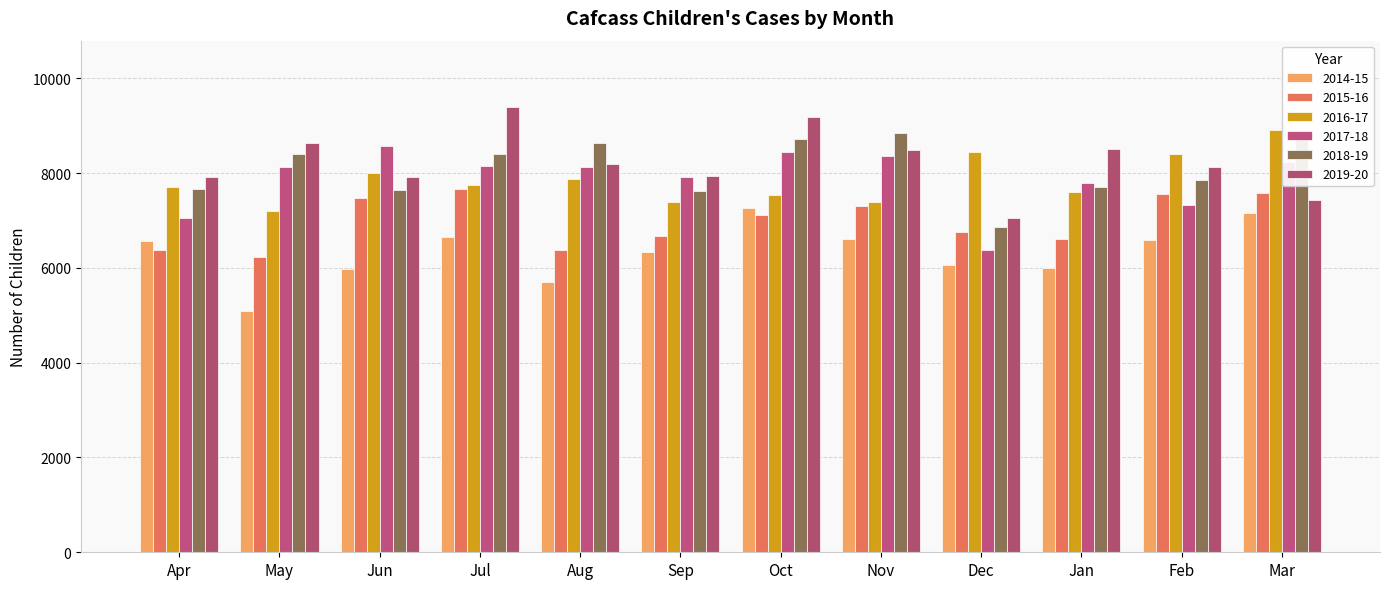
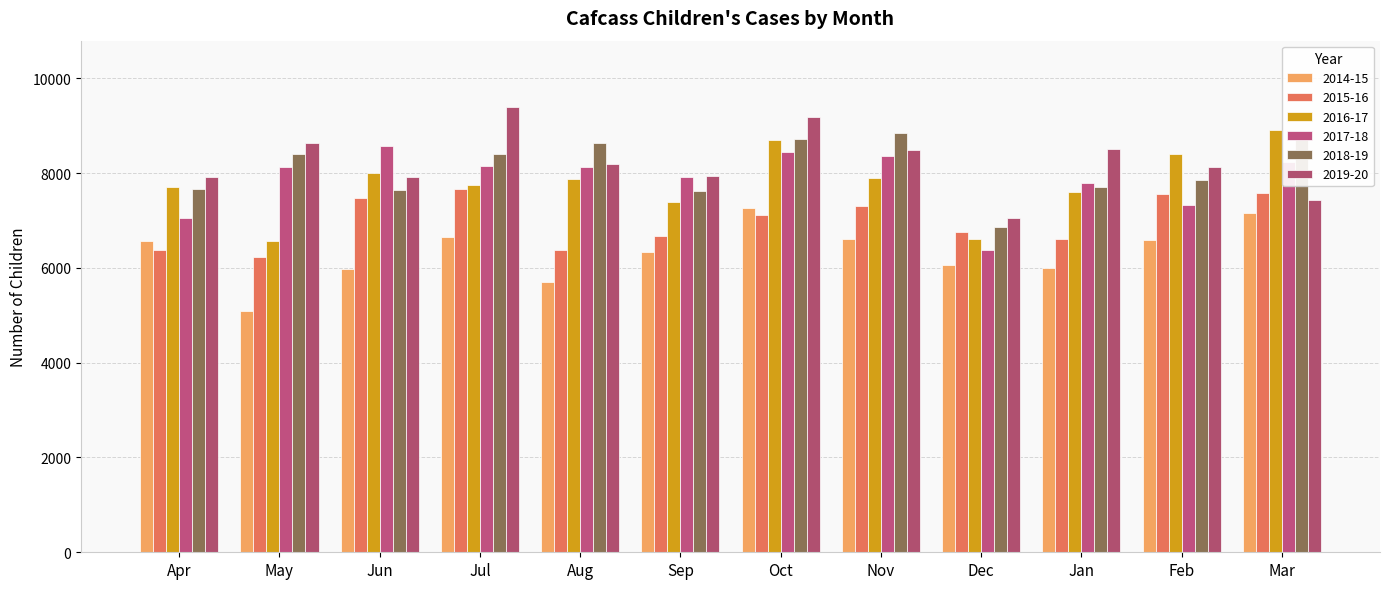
2016-17, May: 7200 -> 6600
2016-17, Oct: 7500 -> 8700
2016-17, Nov: 7400 -> 7900
2016-17, Dec: 8500 -> 6600
